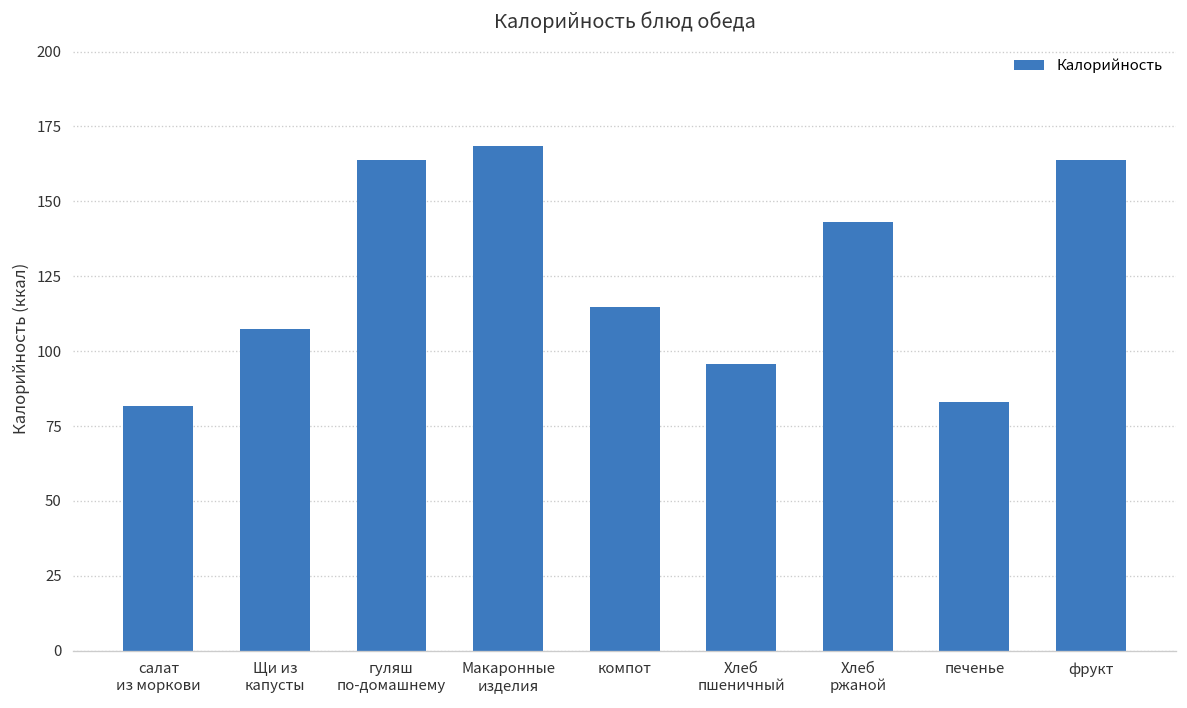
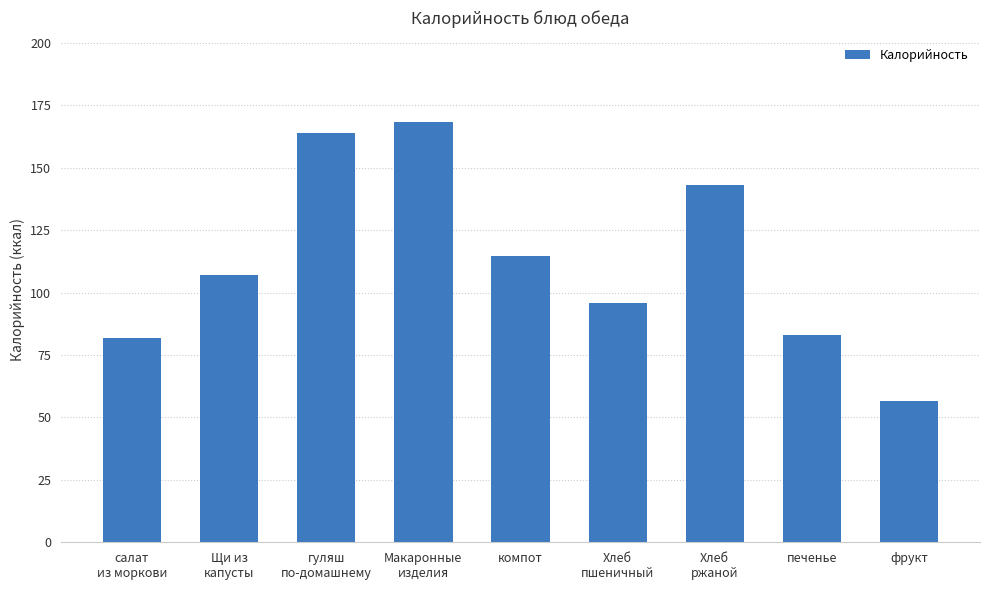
фрукт: 164 -> 56
